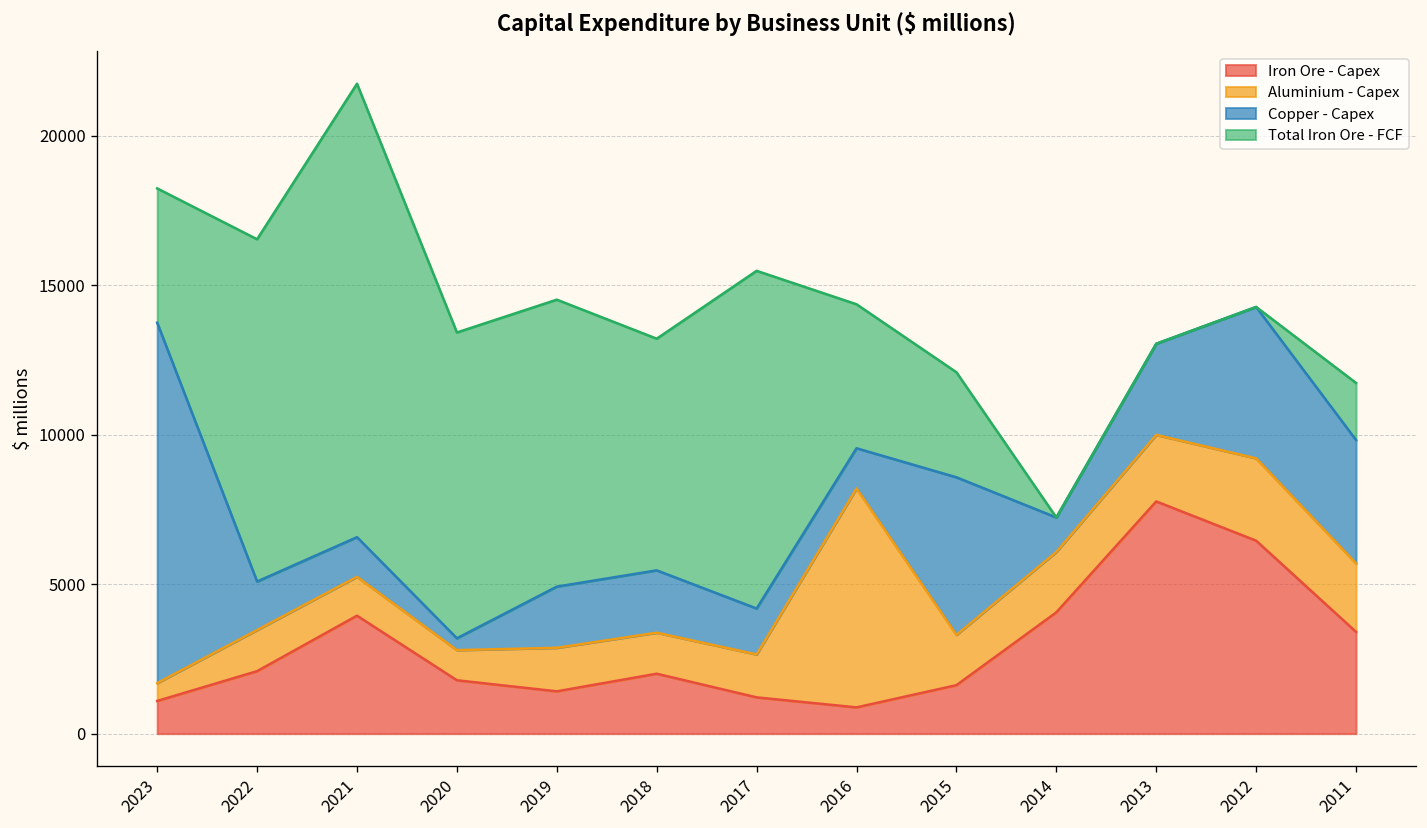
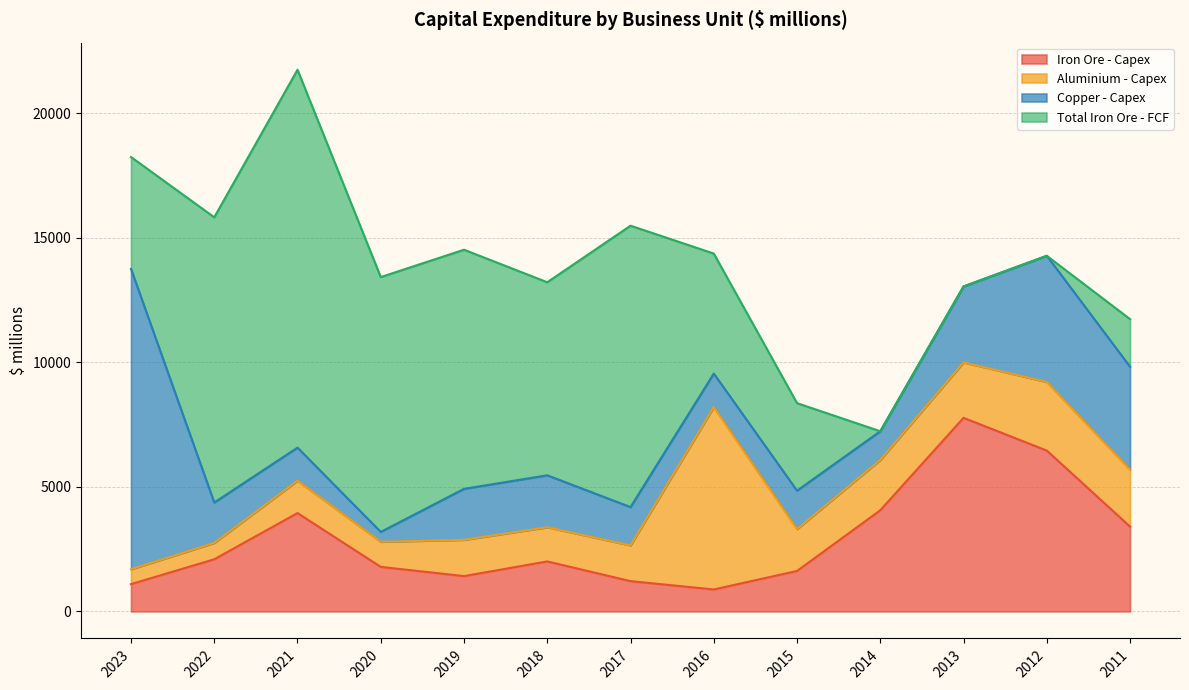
Aluminium - Capex, 2022: 1400 -> 700
Copper - Capex, 2015: 5300 -> 1500
